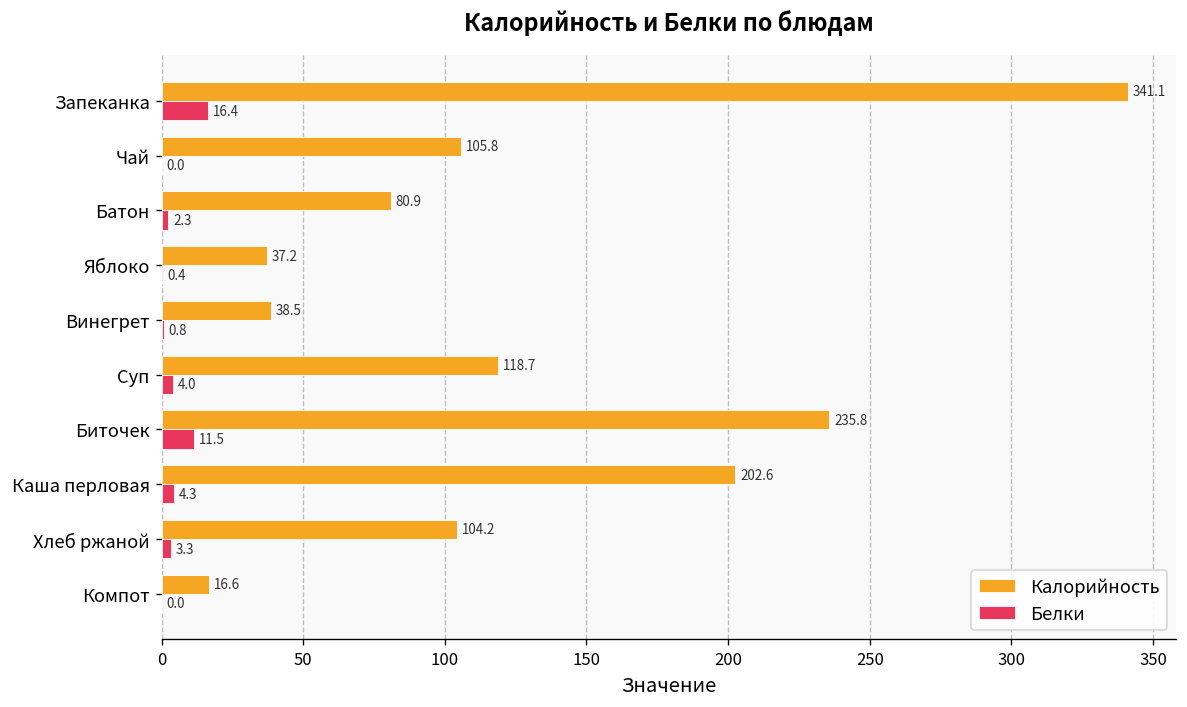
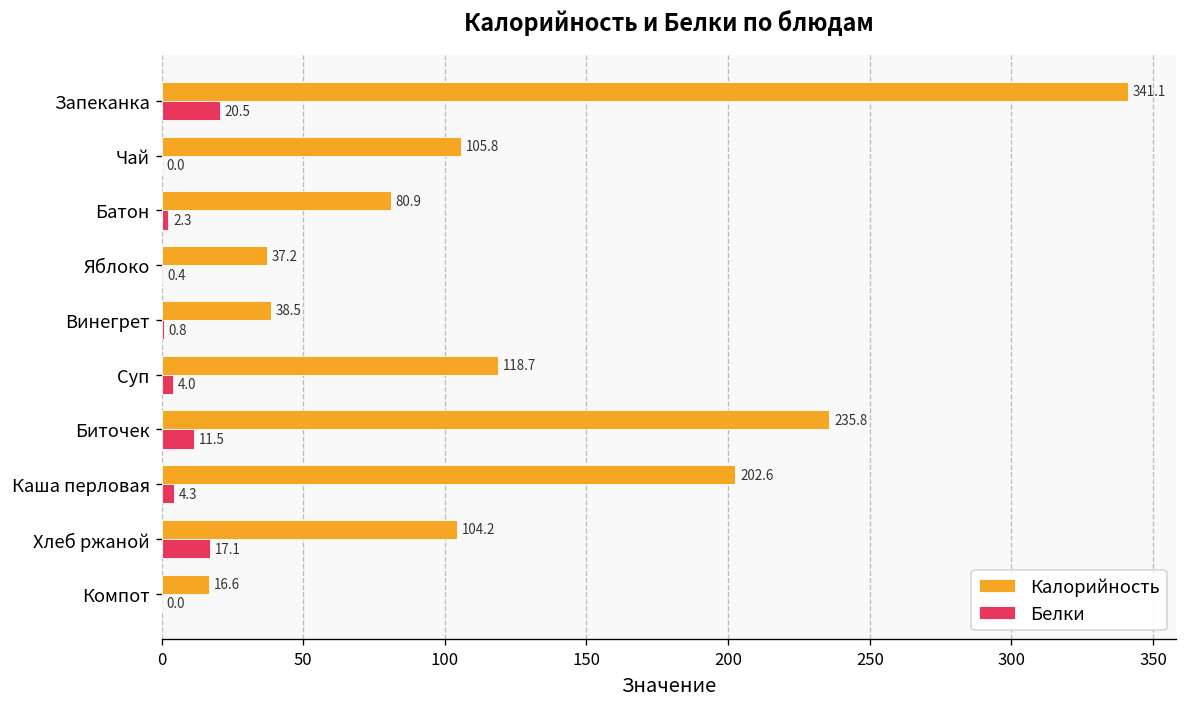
Белки, Запеканка: 16.4 -> 20.5
Белки, Хлеб ржаной: 3.3 -> 17.1
